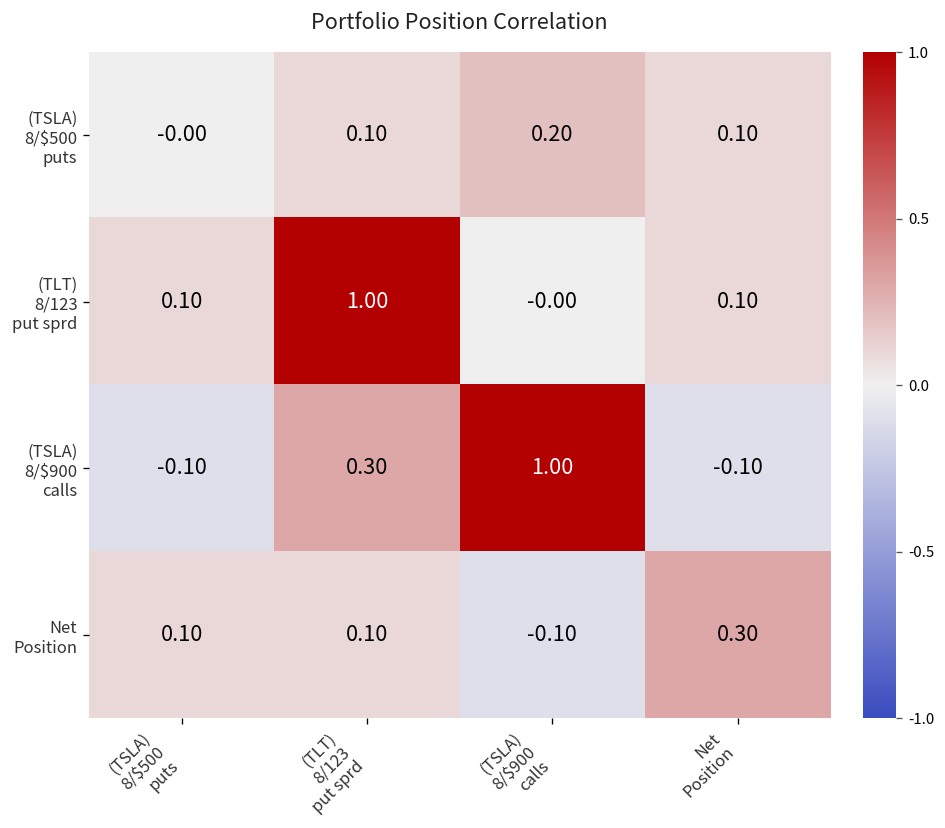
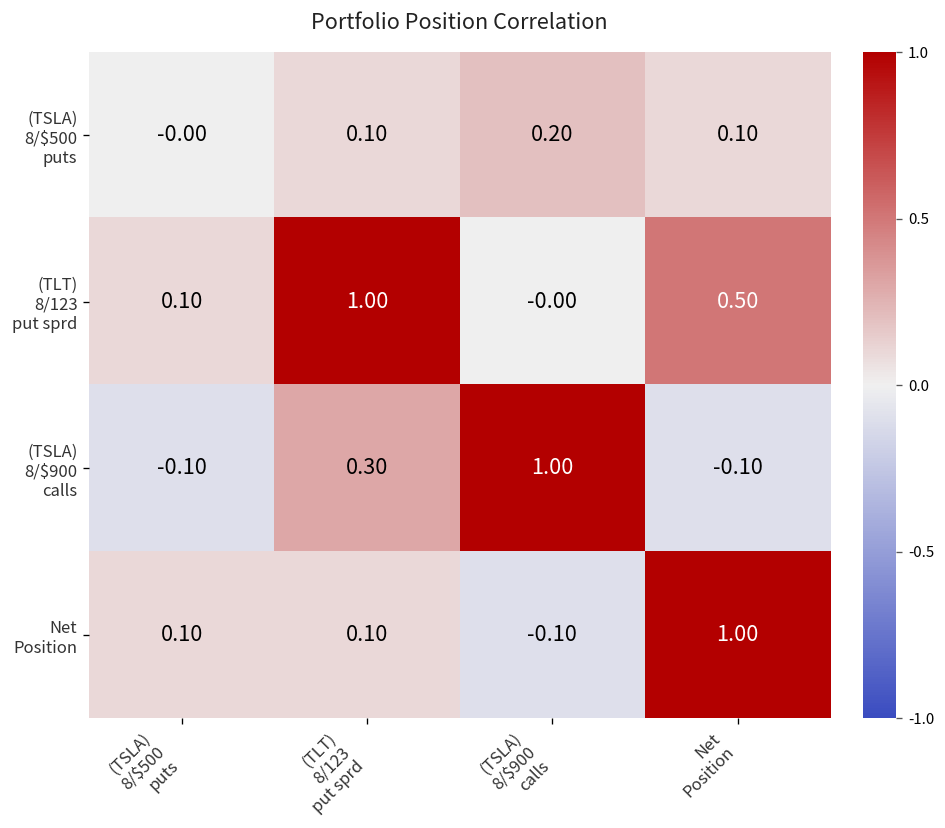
(TLT) 8/123 put sprd, Net Position: 0.10 -> 0.50
Net Position, Net Position: 0.30 -> 1.00
